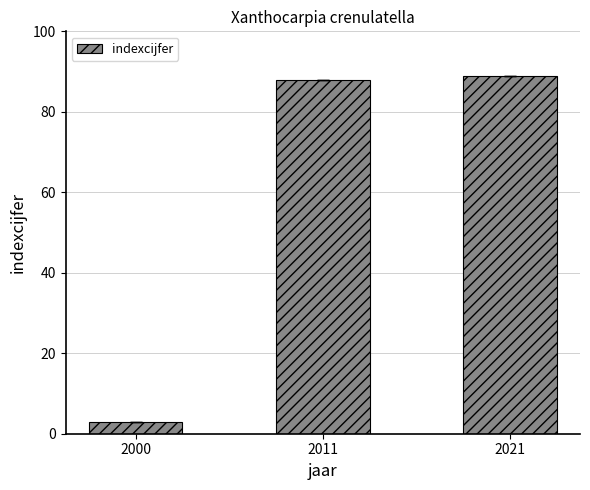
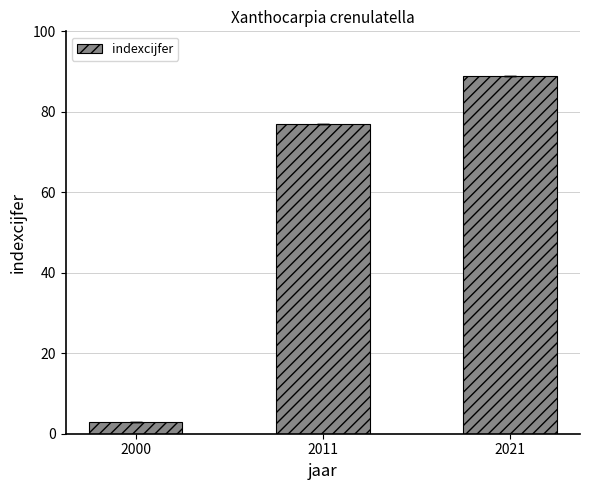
2011: 88 -> 77
